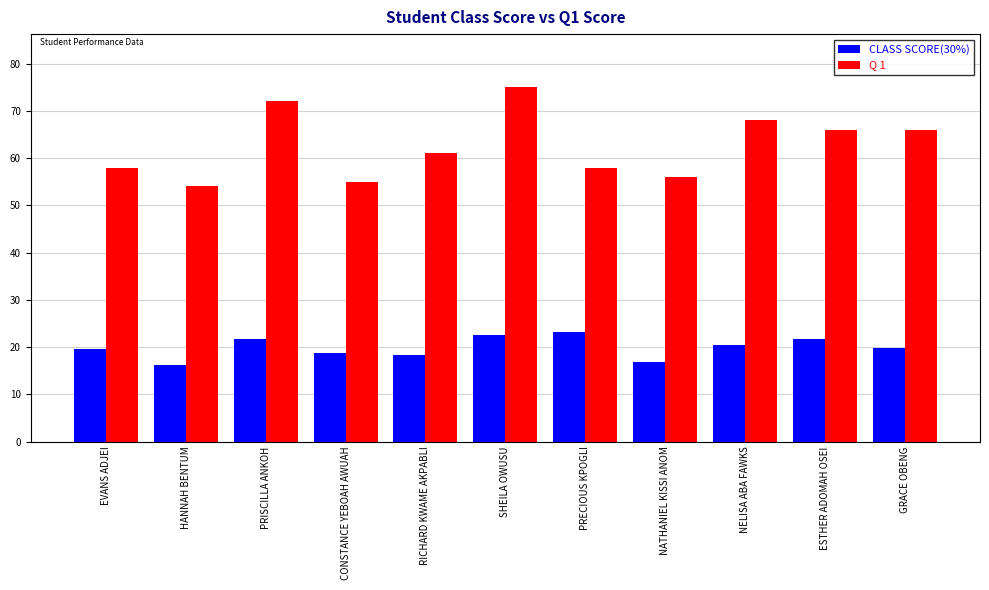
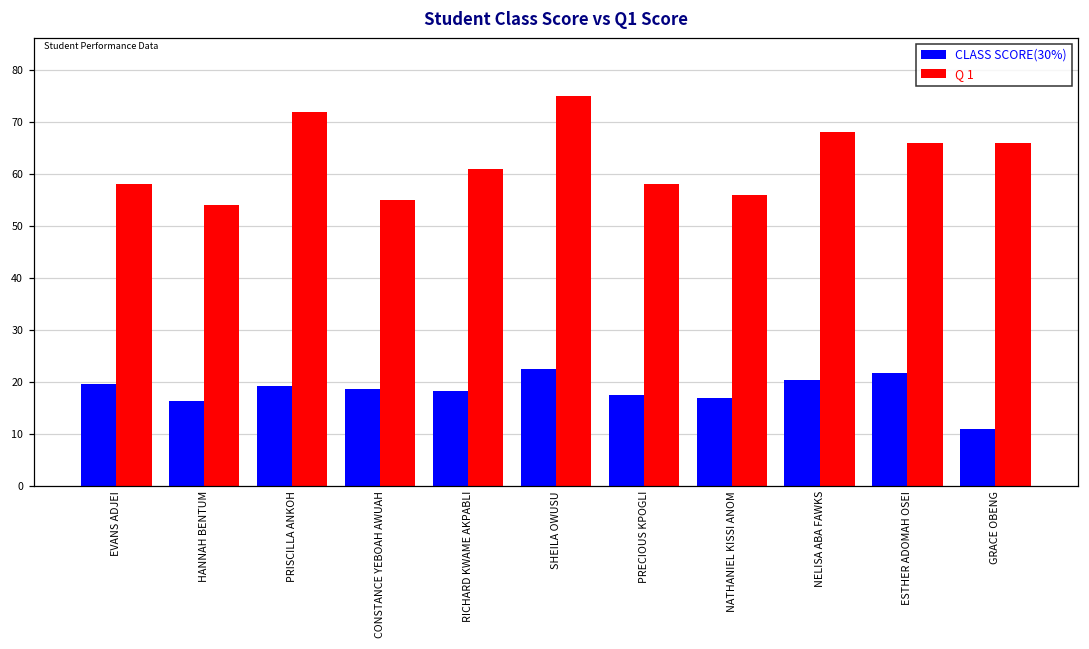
CLASS SCORE(30%), PRISCILLA ANKOH: 22 -> 19
CLASS SCORE(30%), PRECIOUS KPOGLI: 23 -> 17
CLASS SCORE(30%), GRACE OBENG: 20 -> 11
